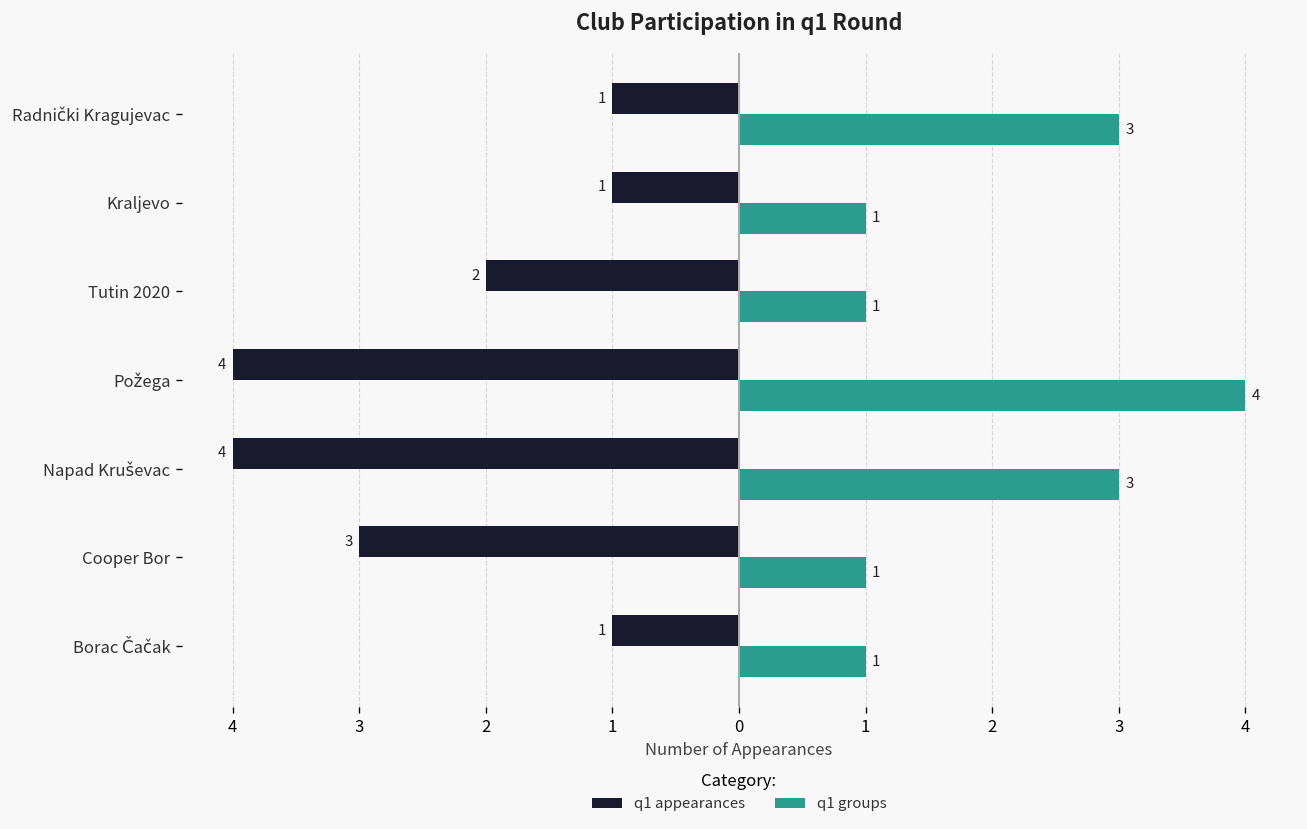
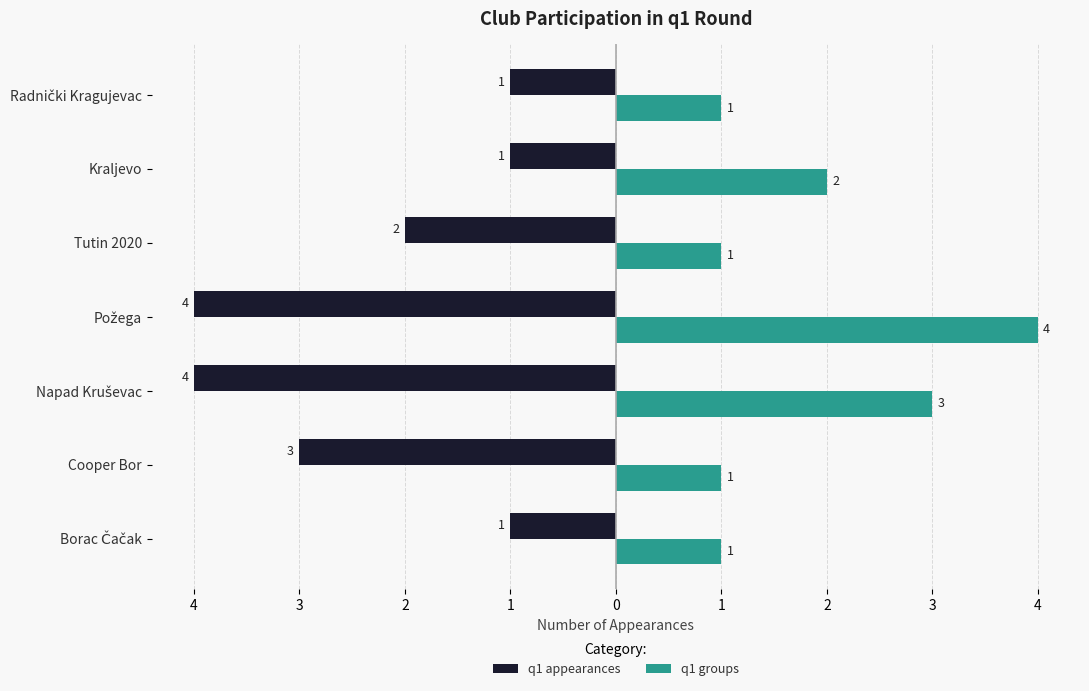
q1 groups, Radnički Kragujevac: 3 -> 1
q1 groups, Kraljevo: 1 -> 2
